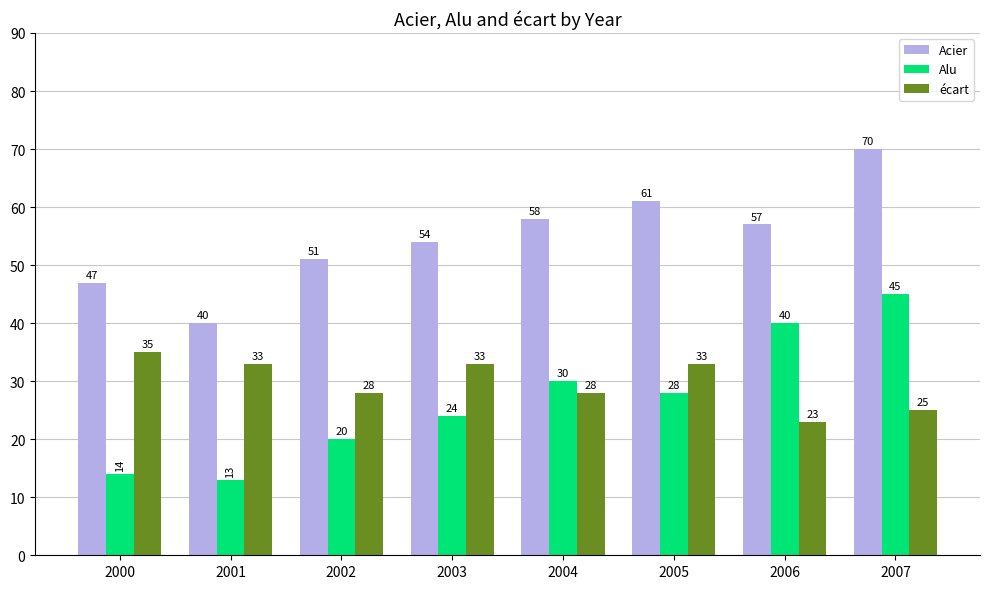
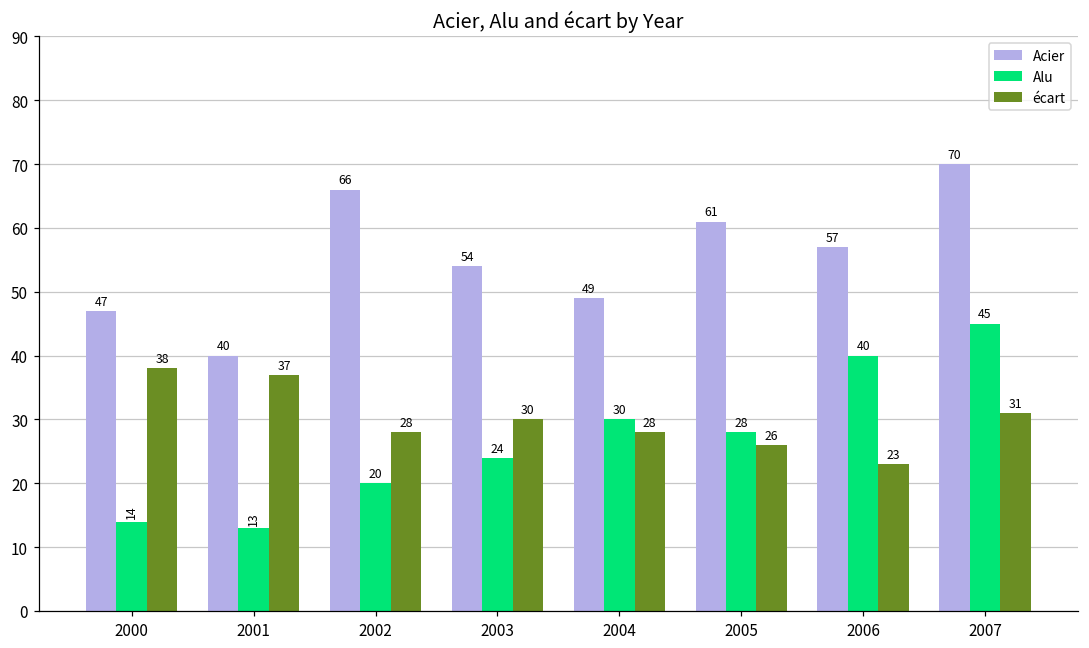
écart, 2000: 35 -> 38
écart, 2001: 33 -> 37
Acier, 2002: 51 -> 66
écart, 2003: 33 -> 30
Acier, 2004: 58 -> 49
écart, 2005: 33 -> 26
écart, 2007: 25 -> 31
